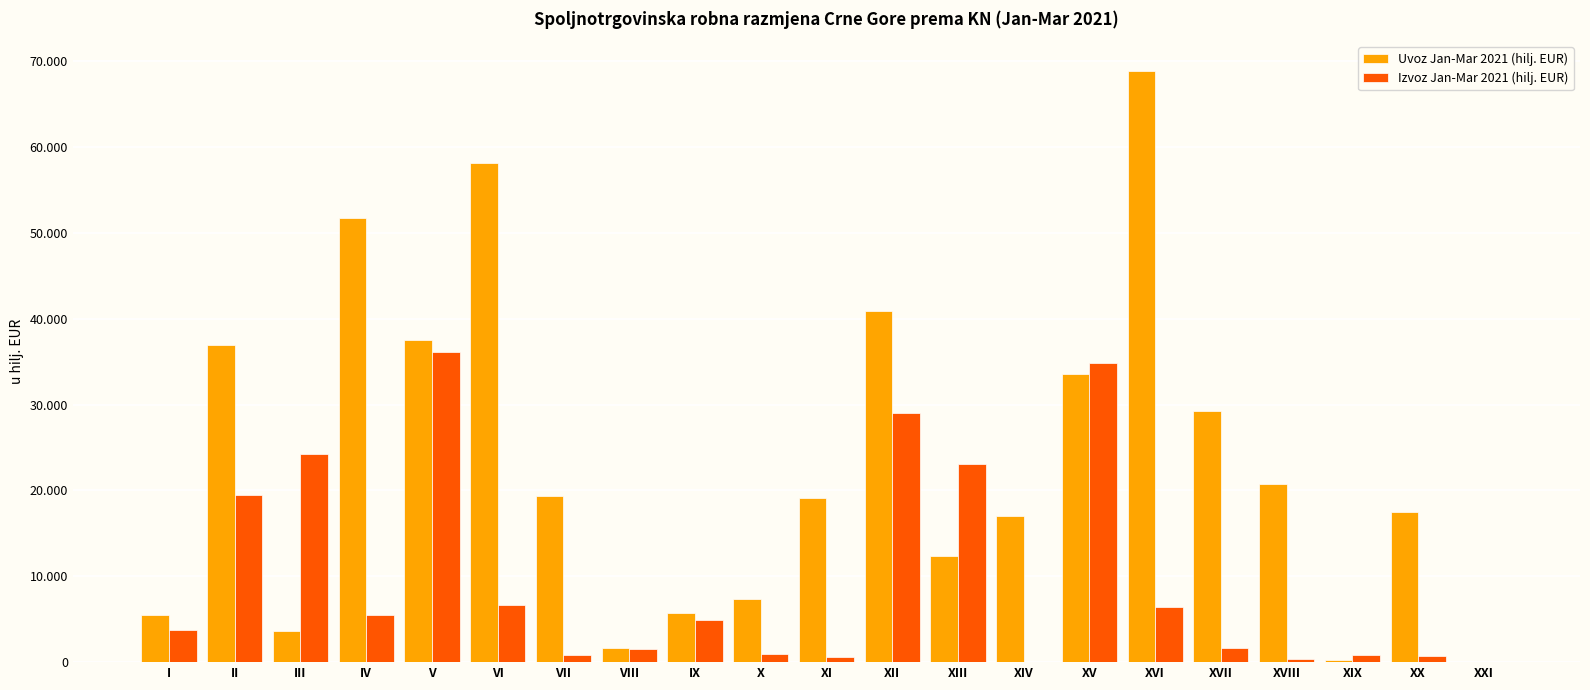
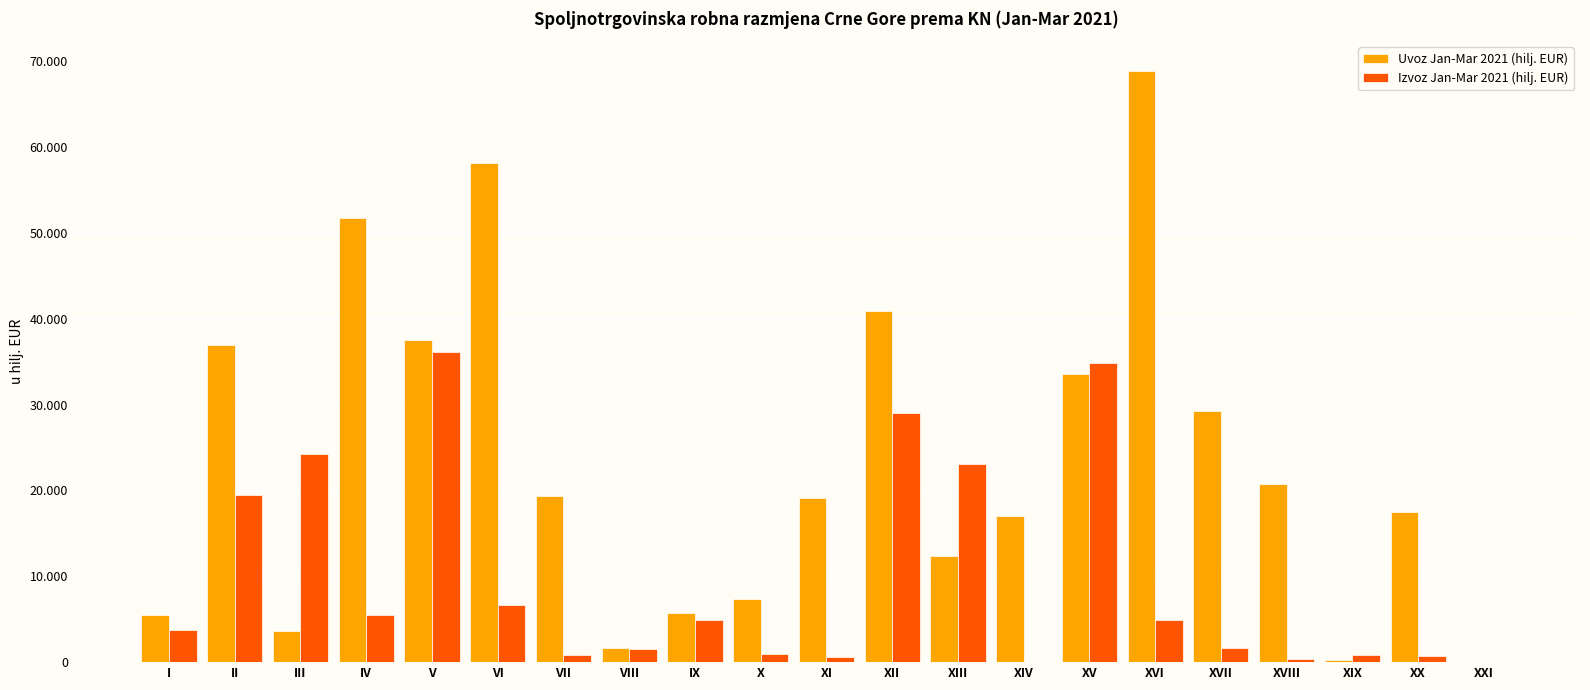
Izvoz Jan-Mar 2021 (hilj. EUR), XVI: 6 -> 5
